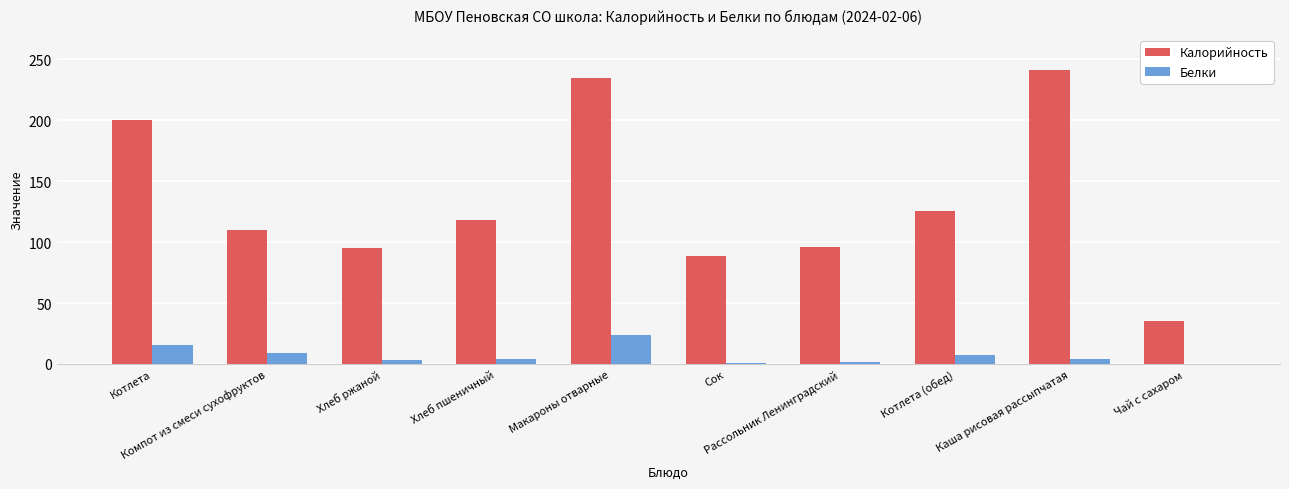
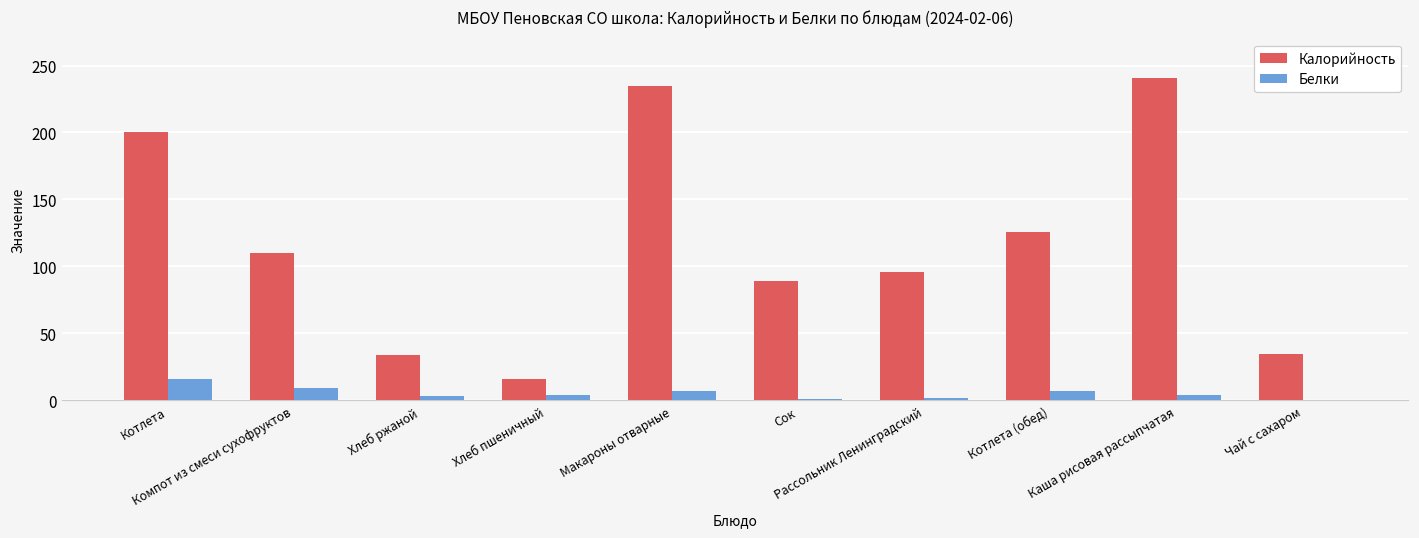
Калорийность, Хлеб ржаной: 95 -> 34
Калорийность, Хлеб пшеничный: 118 -> 16
Белки, Макароны отварные: 24 -> 7
